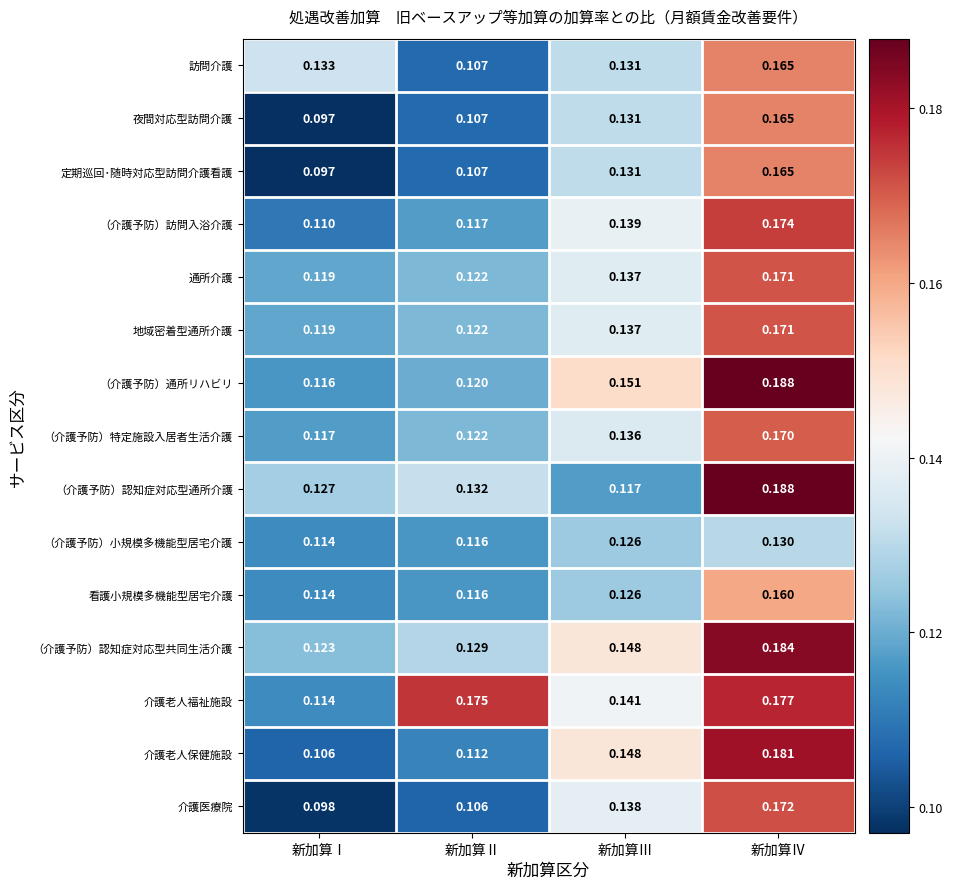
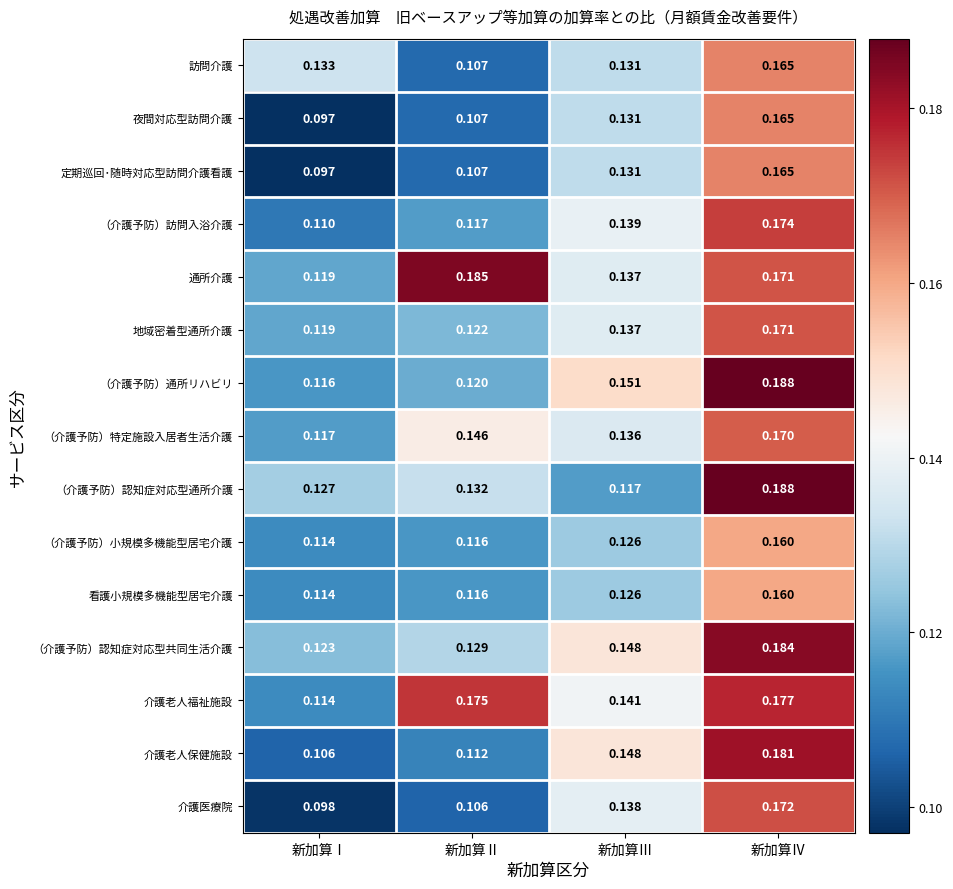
通所介護, 新加算Ⅱ: 0.122 -> 0.185
（介護予防）特定施設入居者生活介護, 新加算Ⅱ: 0.122 -> 0.146
（介護予防）小規模多機能型居宅介護, 新加算Ⅳ: 0.130 -> 0.160
